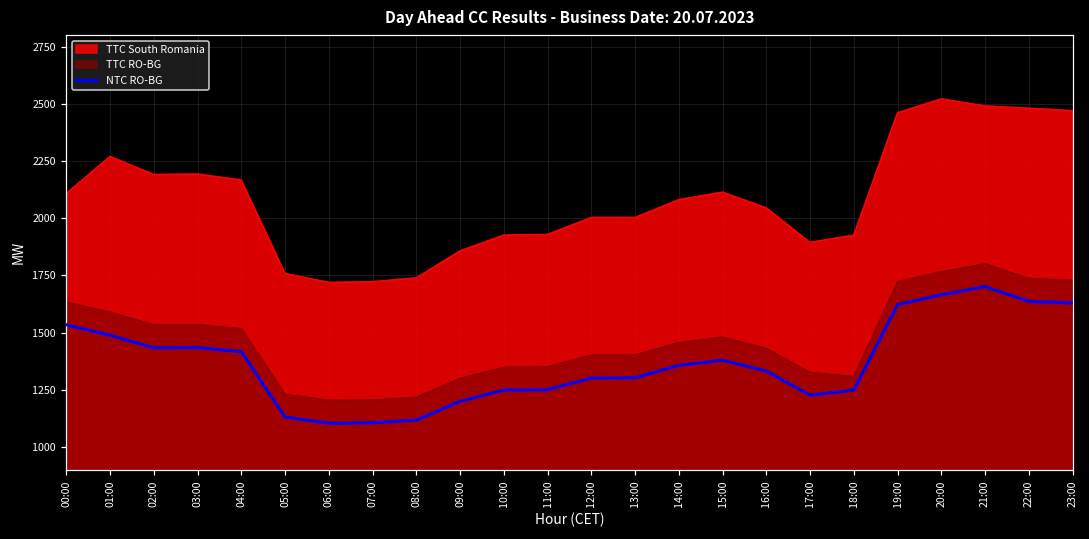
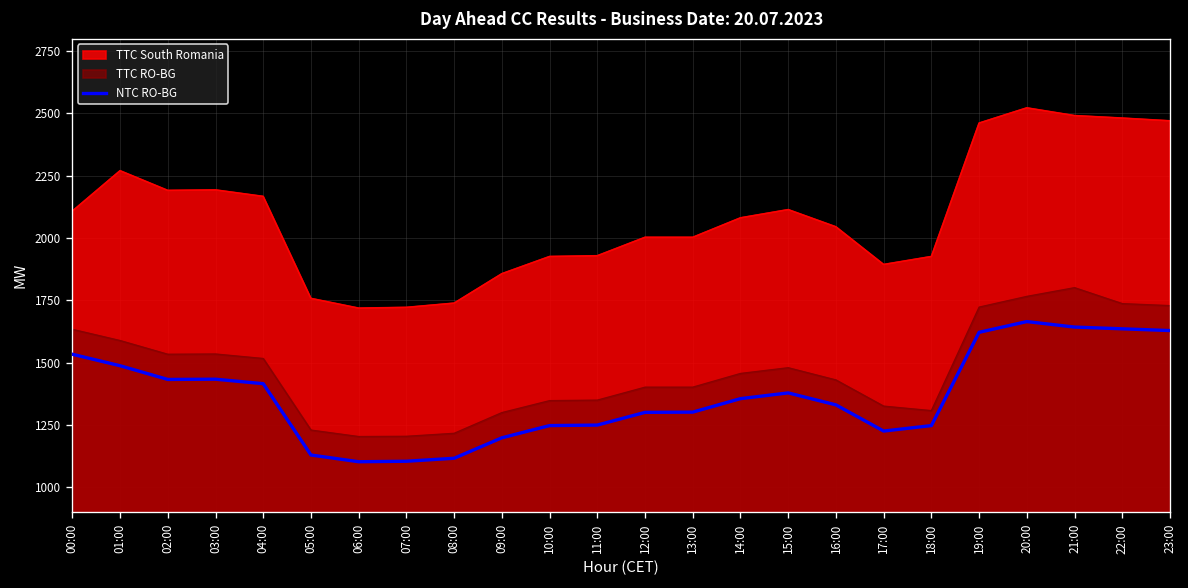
NTC RO-BG, 21:00: 1700 -> 1640
